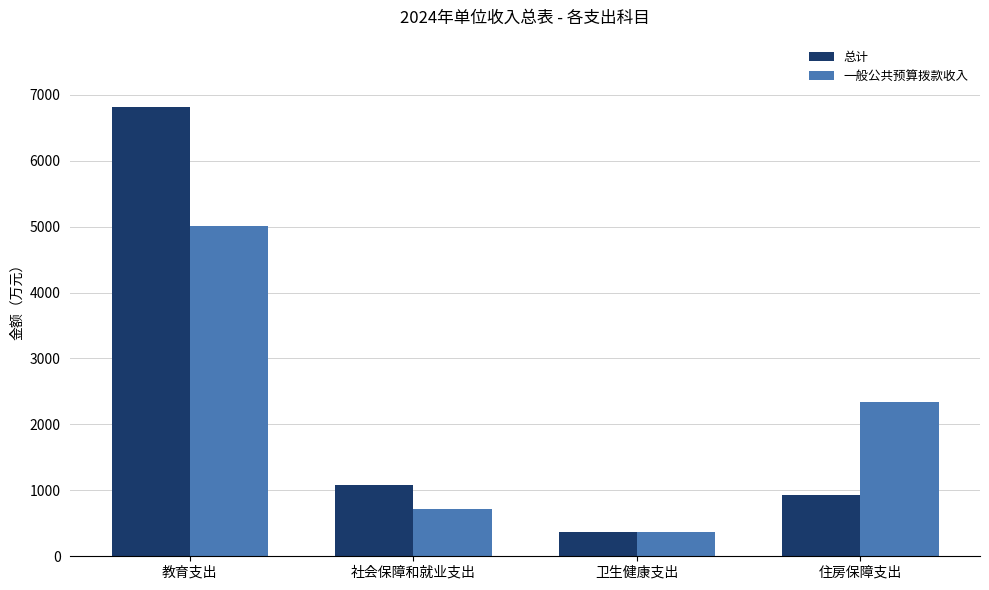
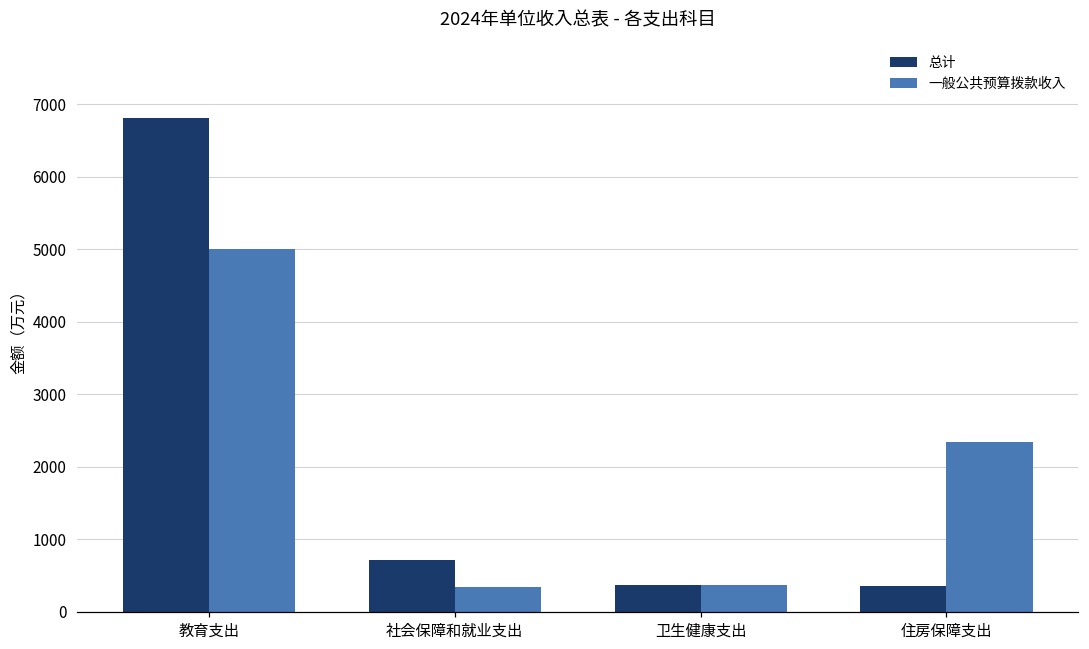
总计, 社会保障和就业支出: 1100 -> 700
一般公共预算拨款收入, 社会保障和就业支出: 700 -> 300
总计, 住房保障支出: 900 -> 400
